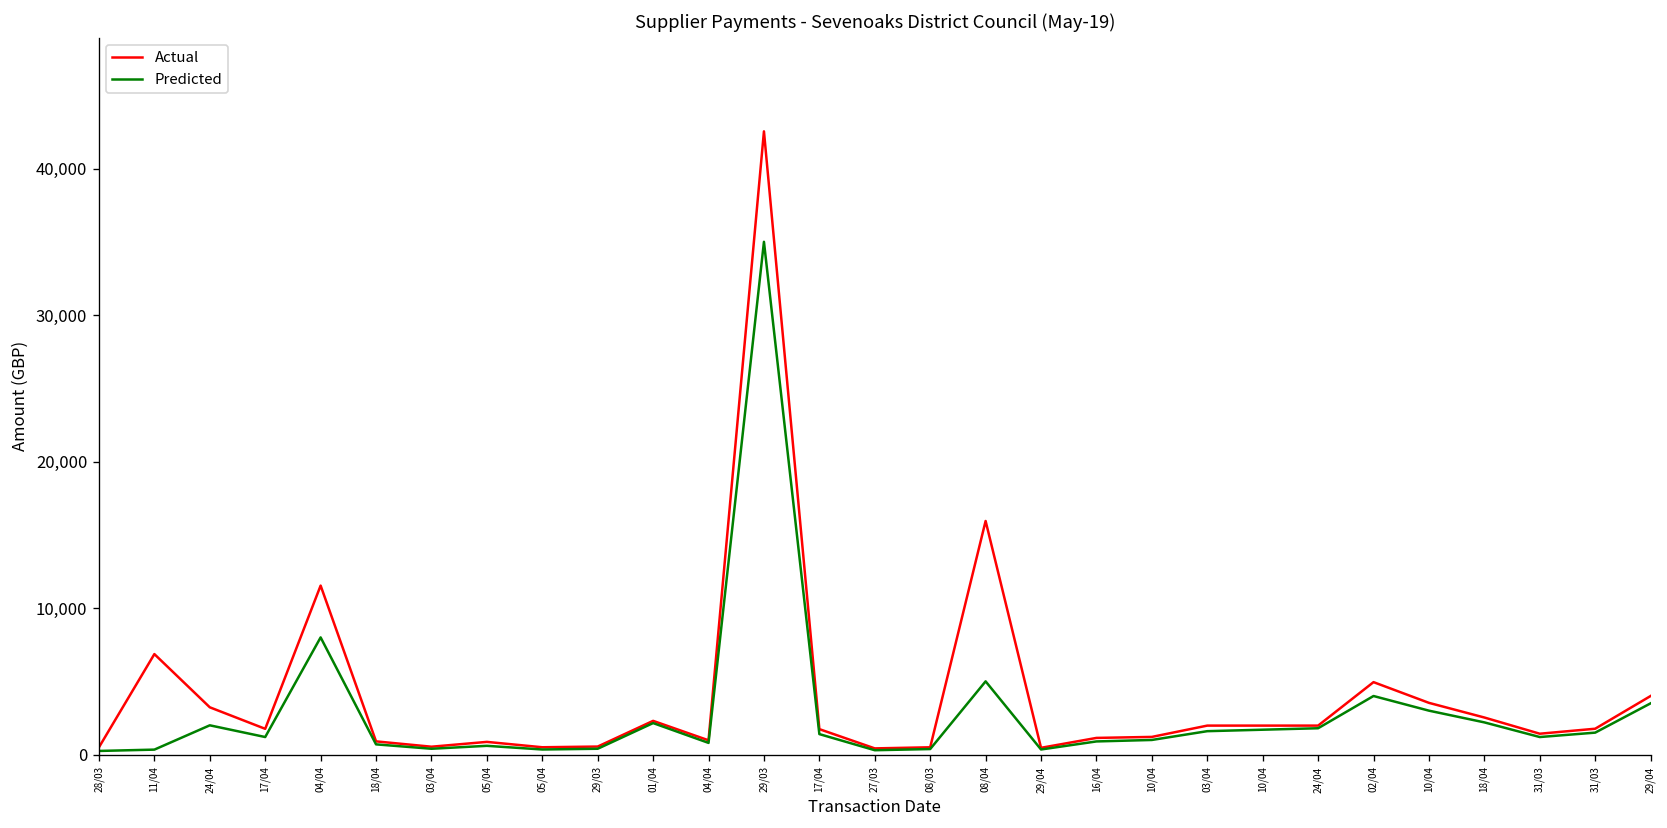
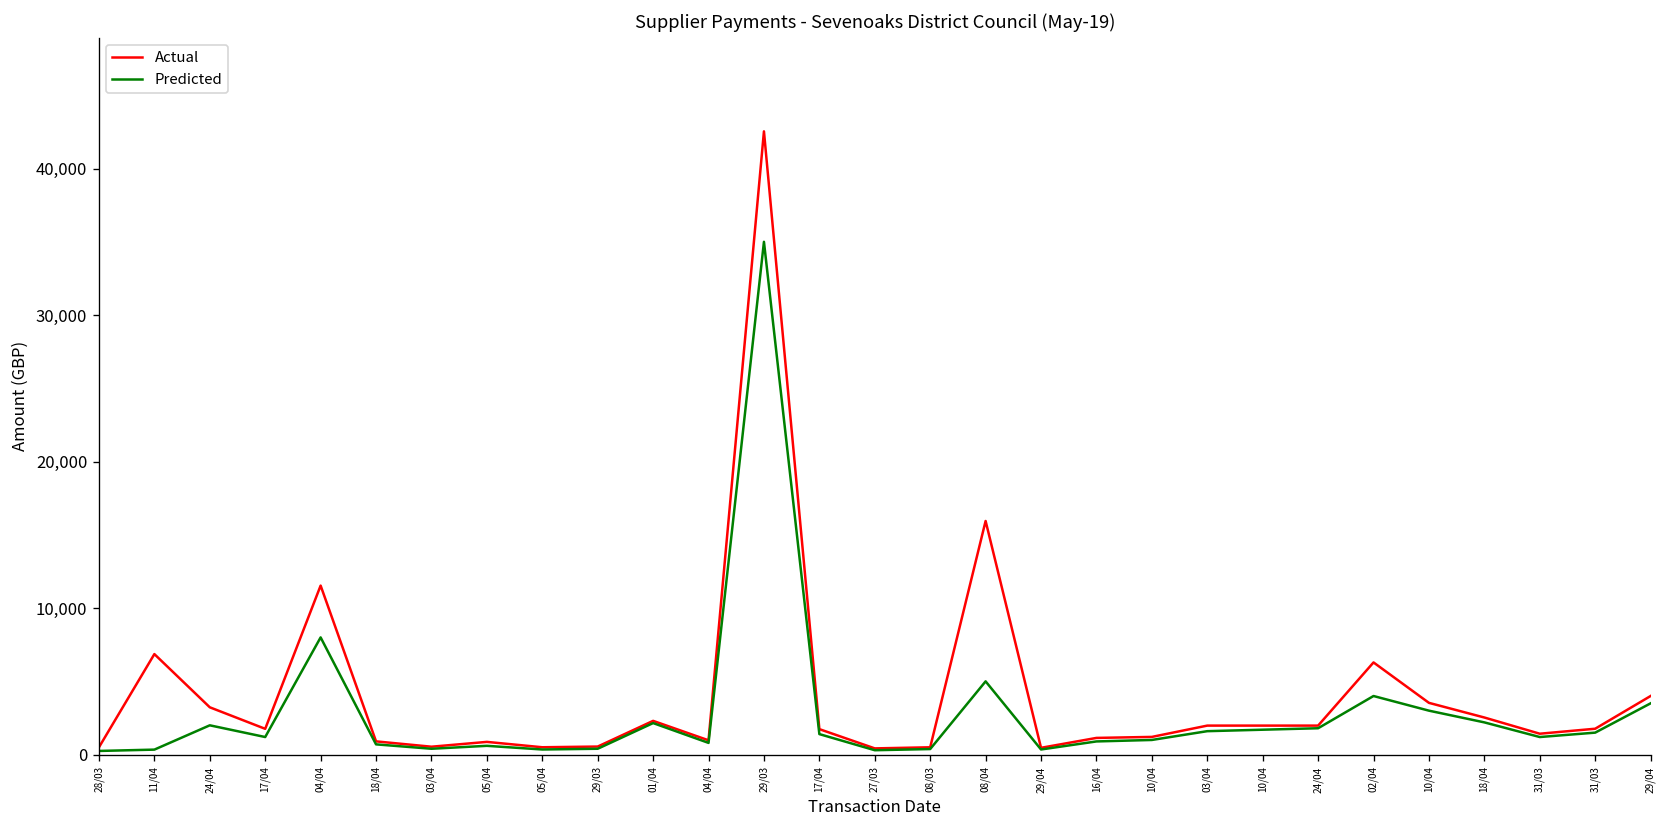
Actual, 02/04: 4,900 -> 6,300
